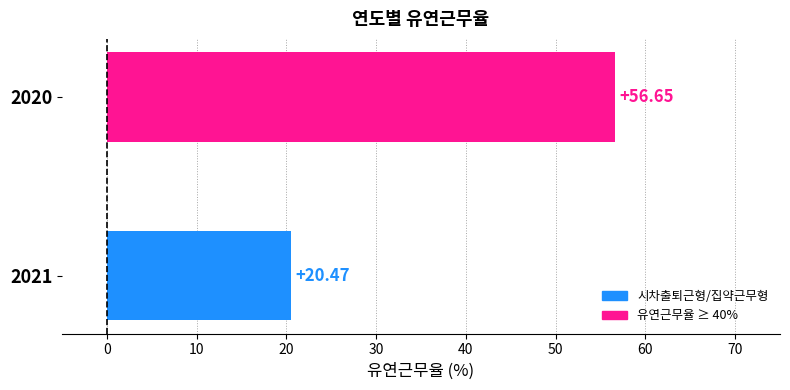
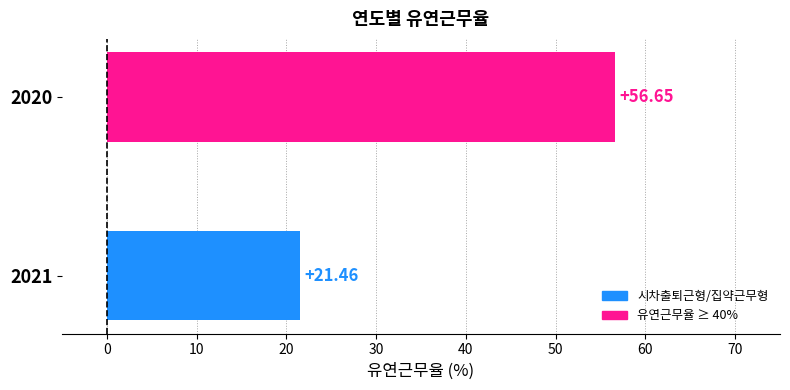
2021: +20.47 -> +21.46
